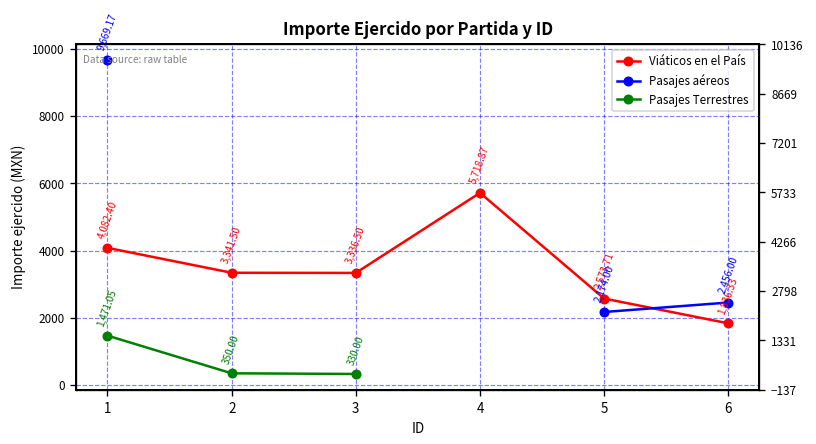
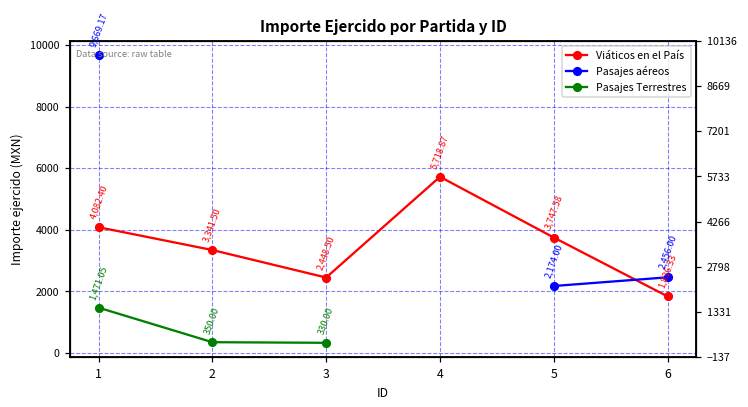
Viáticos en el País, 3: 3,336.50 -> 2,448.50
Viáticos en el País, 5: 2,573.71 -> 3,747.58
